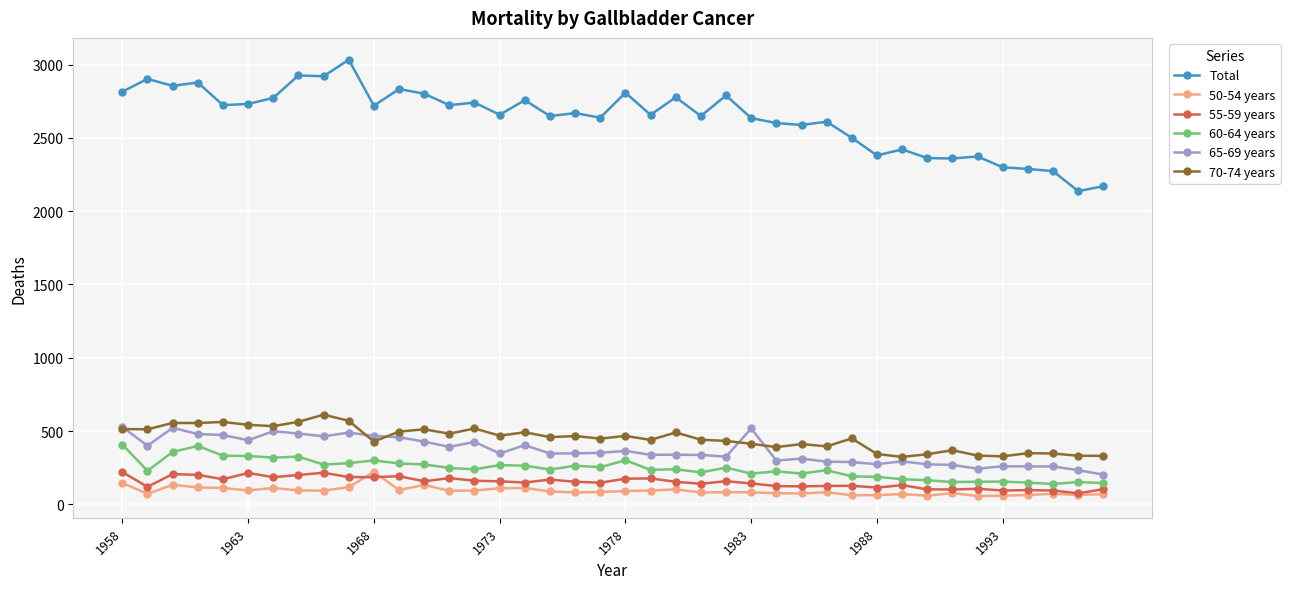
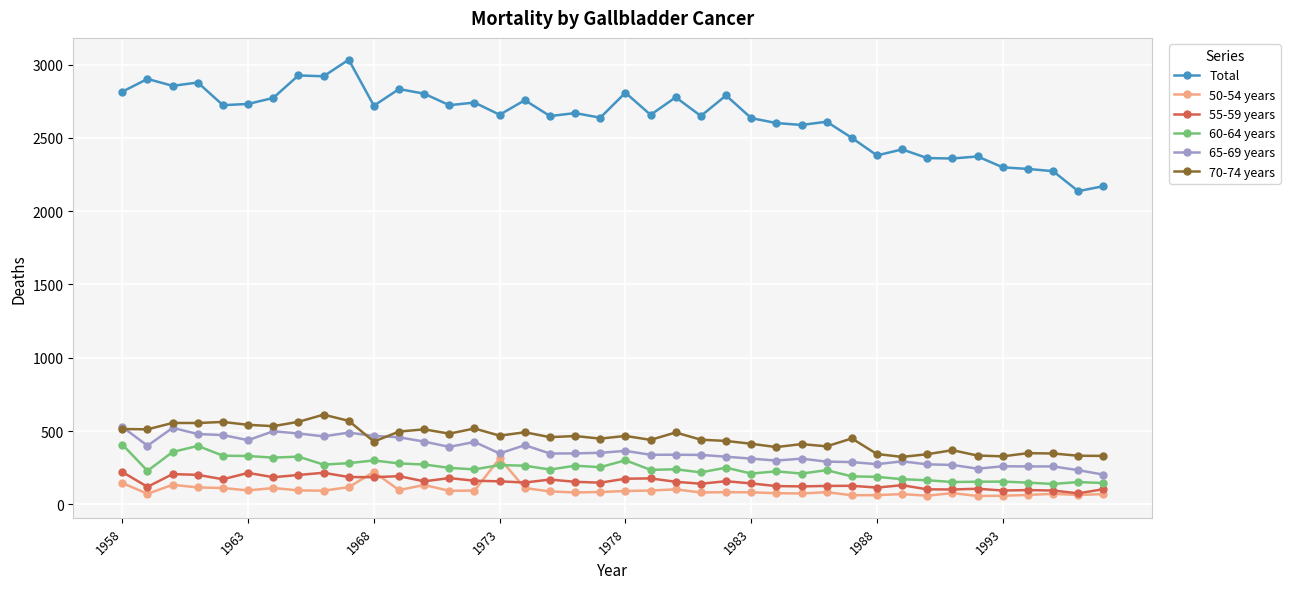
50-54 years, 1973: 110 -> 310
65-69 years, 1983: 520 -> 310
